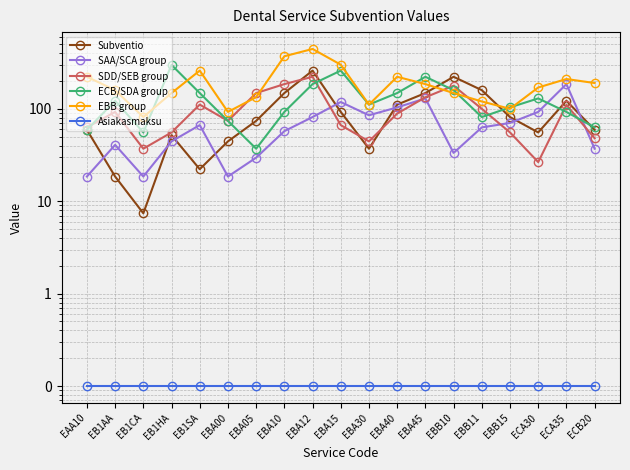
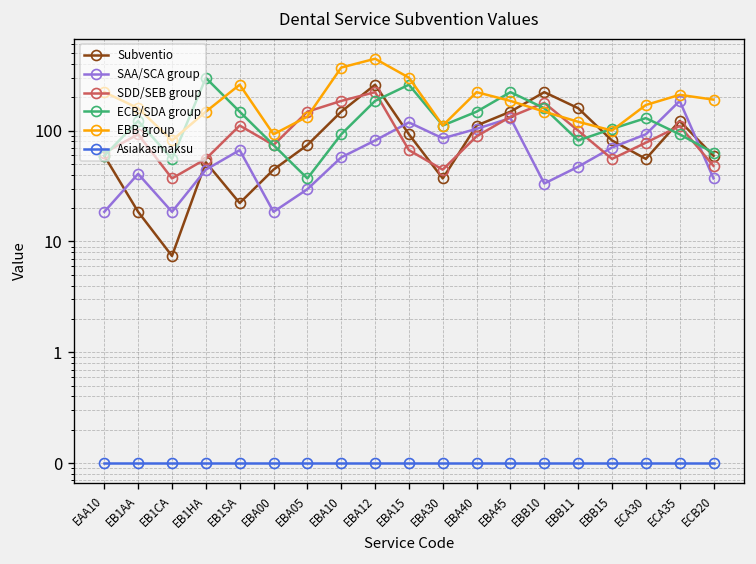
SAA/SCA group, EBB11: 60 -> 50
SDD/SEB group, ECA30: 27 -> 80
